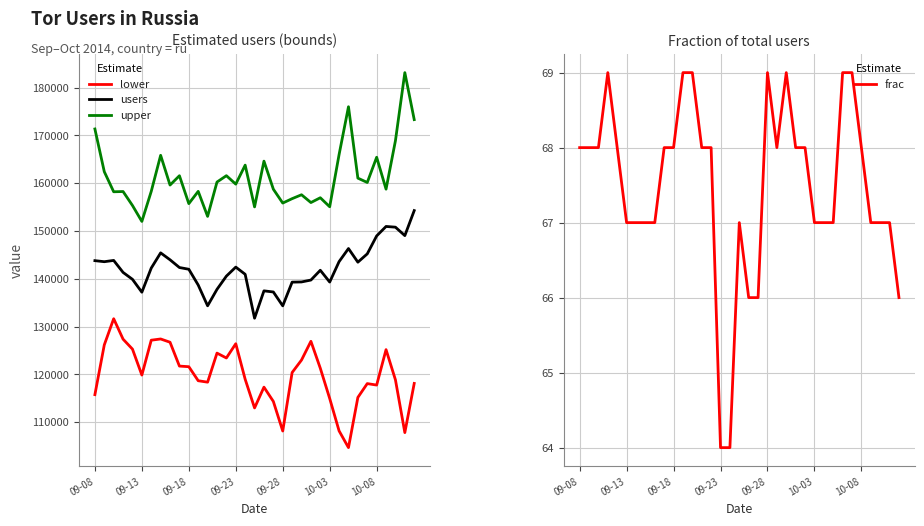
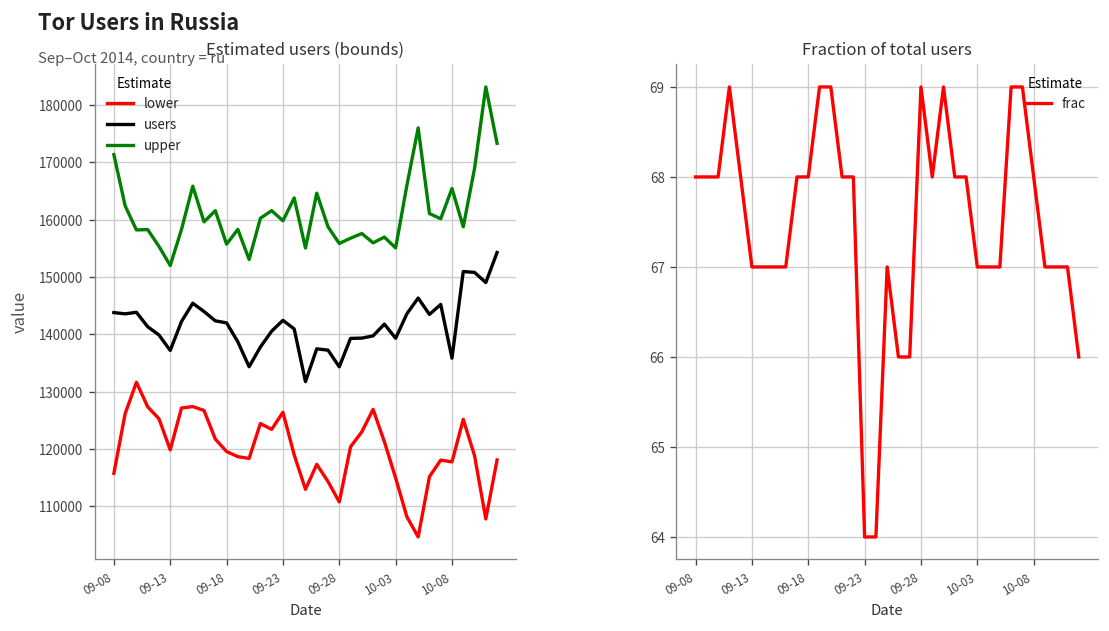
Estimated users (bounds), lower, 09-18: 122000 -> 120000
Estimated users (bounds), lower, 09-28: 108000 -> 111000
Estimated users (bounds), users, 10-08: 149000 -> 136000
